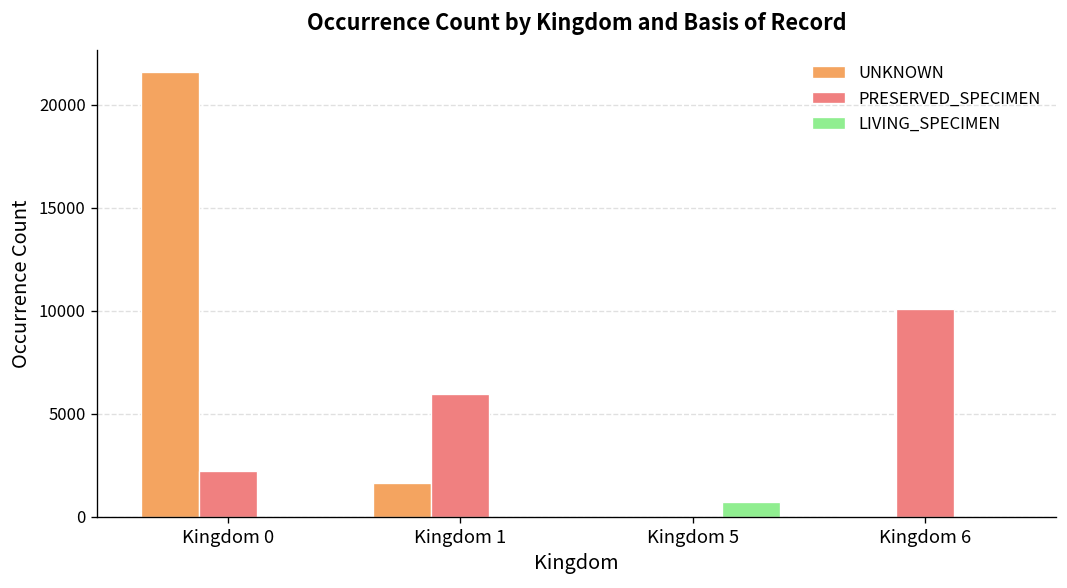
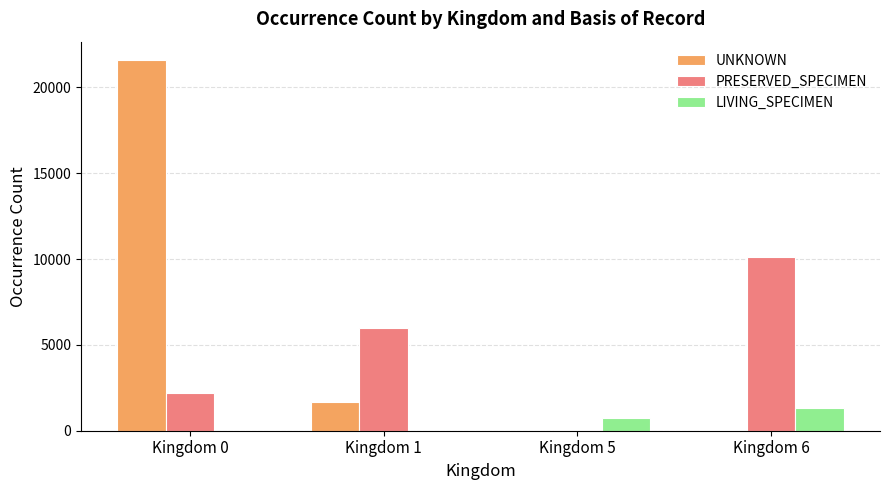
LIVING_SPECIMEN, Kingdom 6: 0 -> 1300
